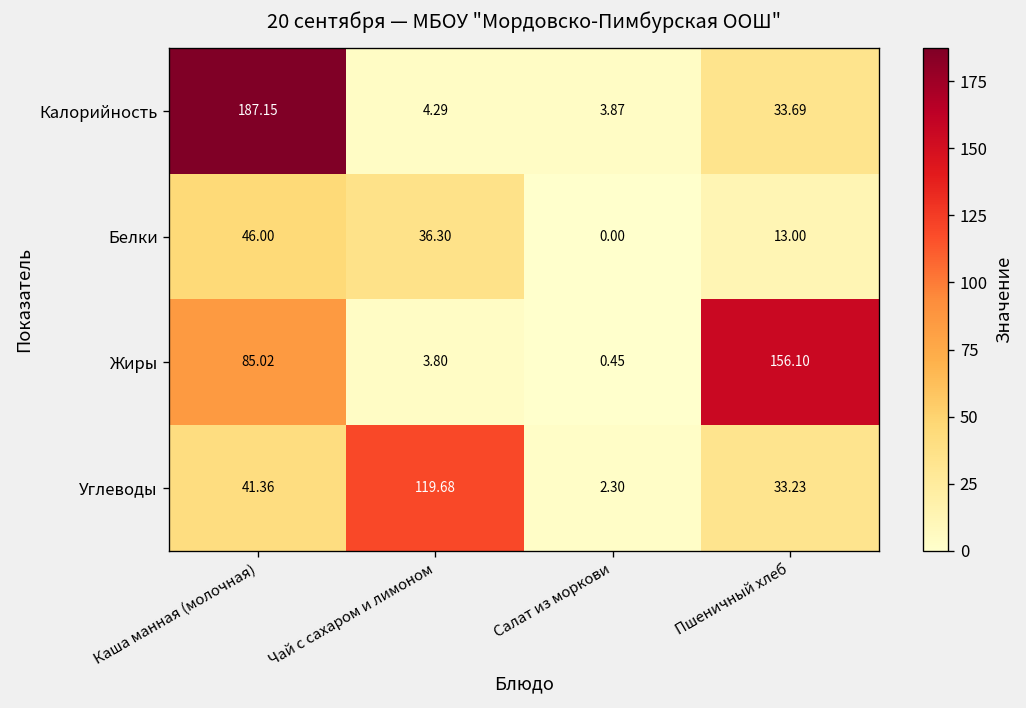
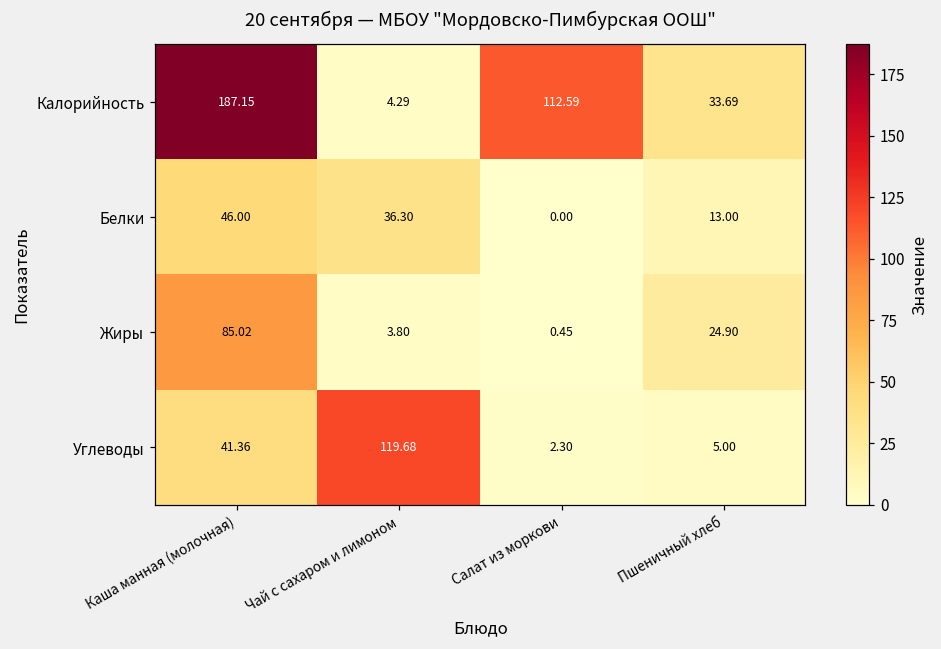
Калорийность, Салат из моркови: 3.87 -> 112.59
Жиры, Пшеничный хлеб: 156.10 -> 24.90
Углеводы, Пшеничный хлеб: 33.23 -> 5.00
